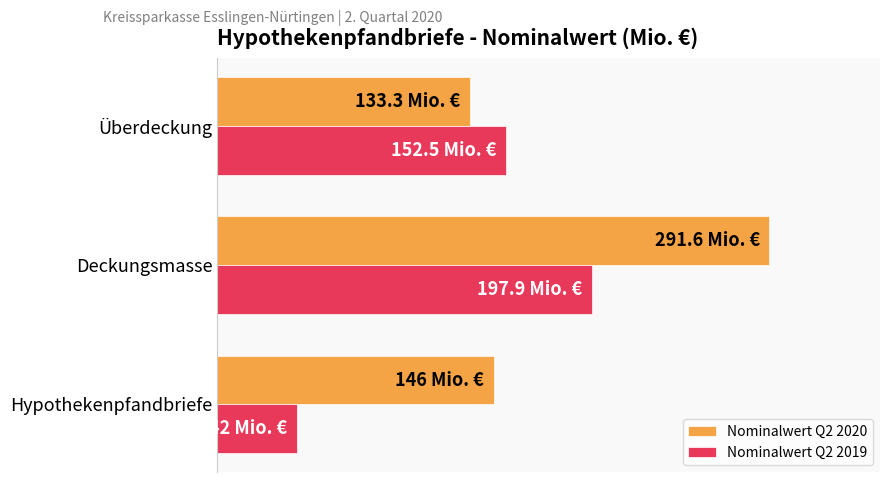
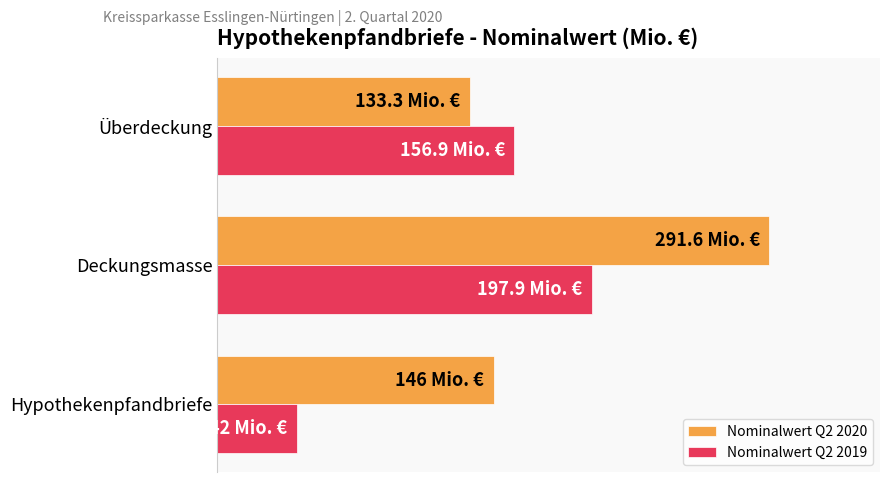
Nominalwert Q2 2019, Überdeckung: 152.5 -> 156.9
